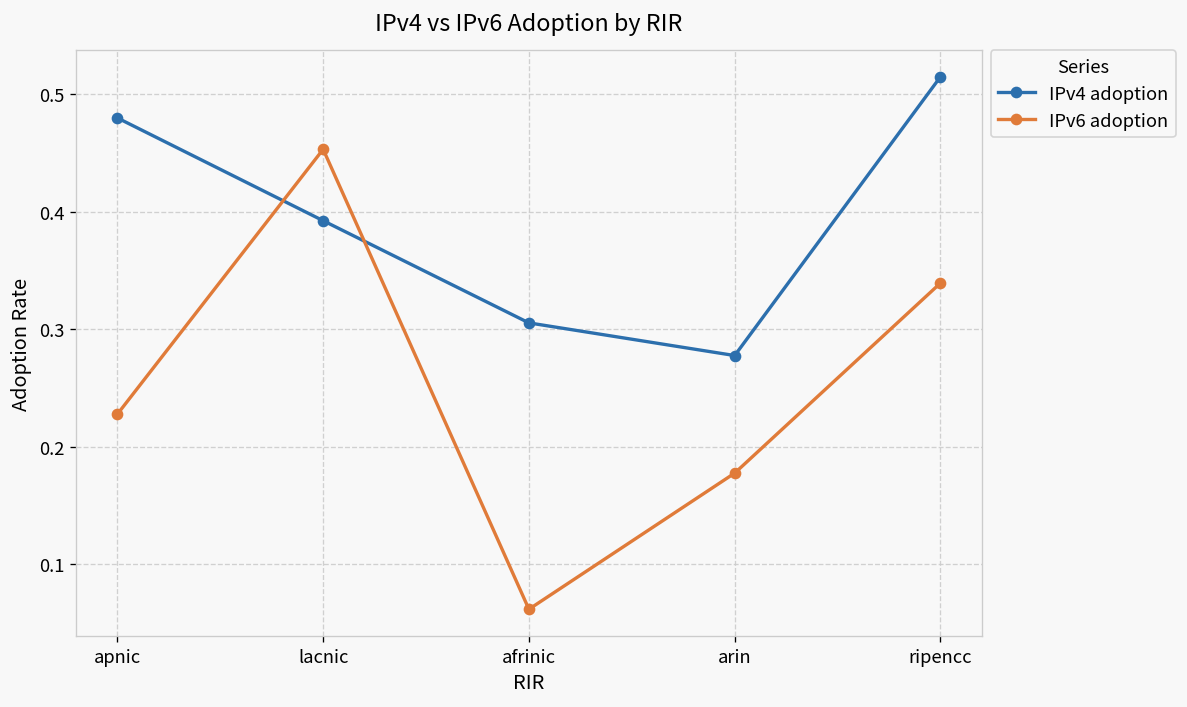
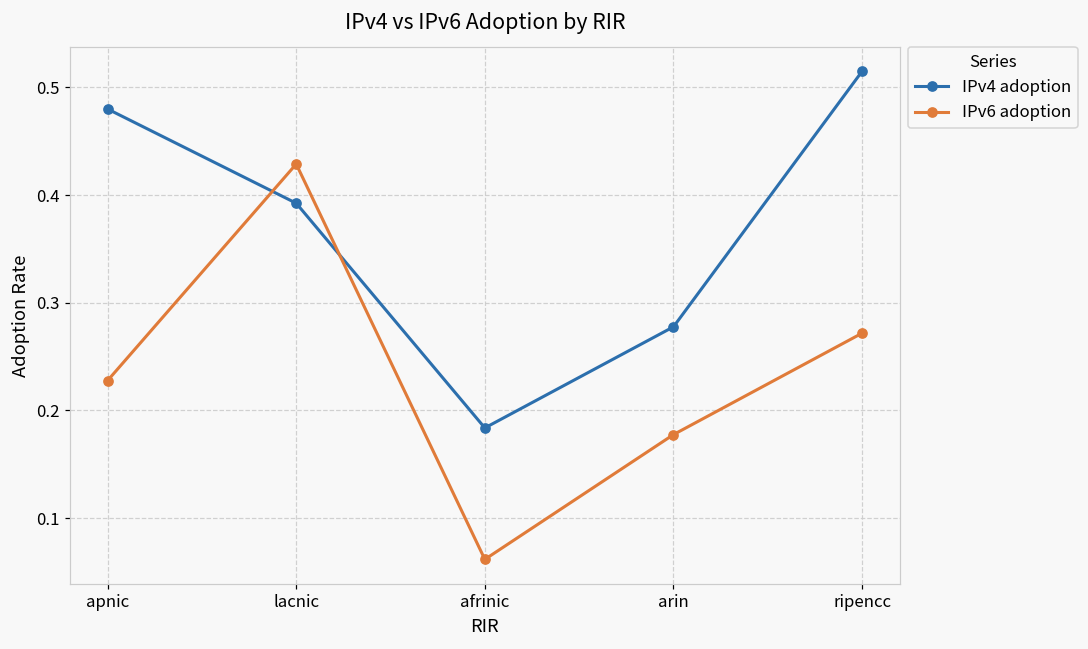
IPv6 adoption, lacnic: 0.45 -> 0.43
IPv4 adoption, afrinic: 0.31 -> 0.18
IPv6 adoption, ripencc: 0.34 -> 0.27
